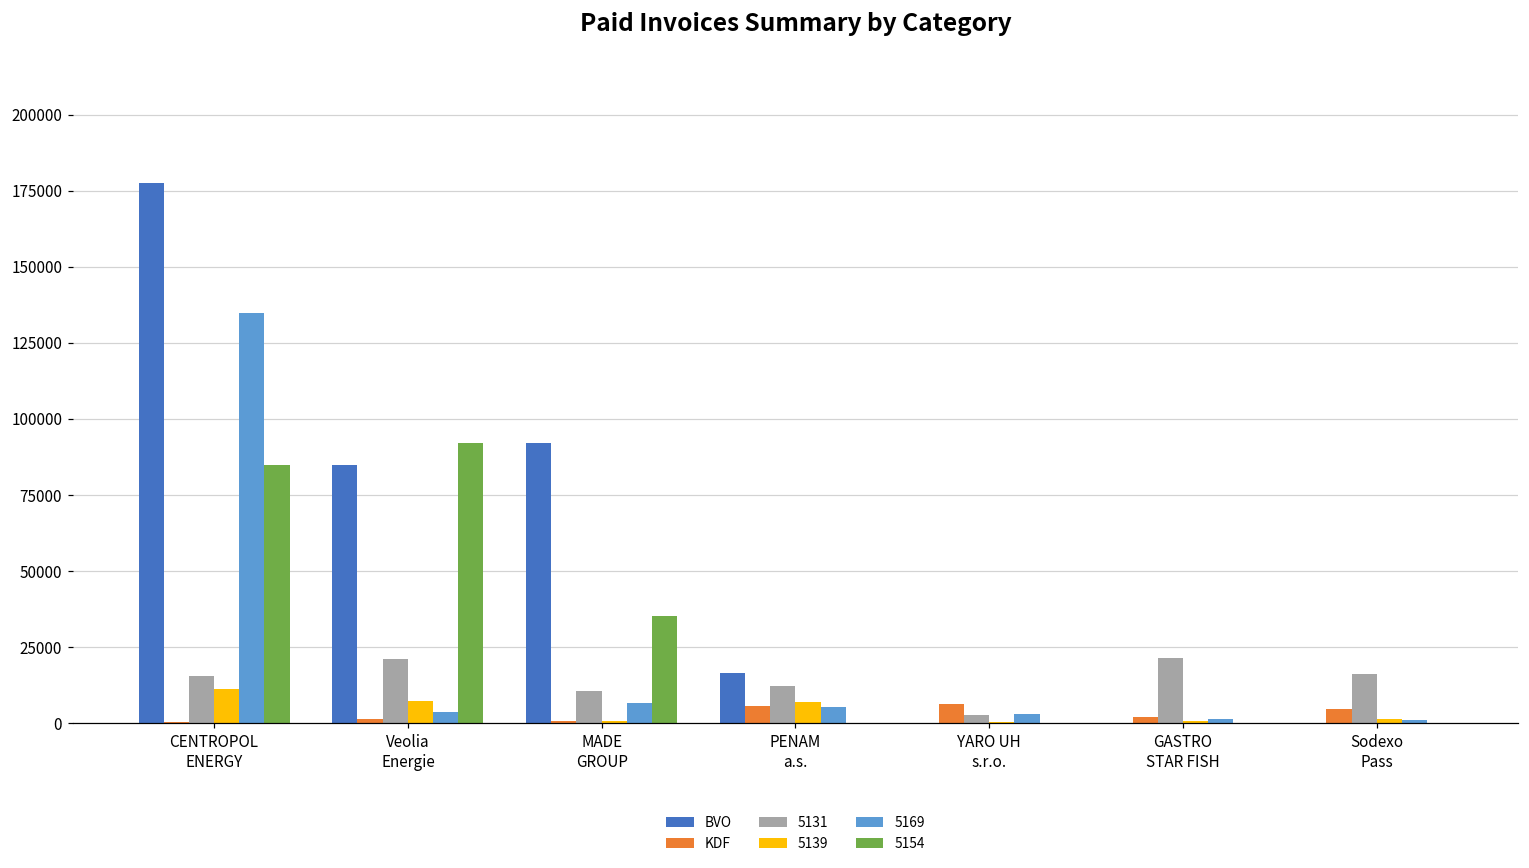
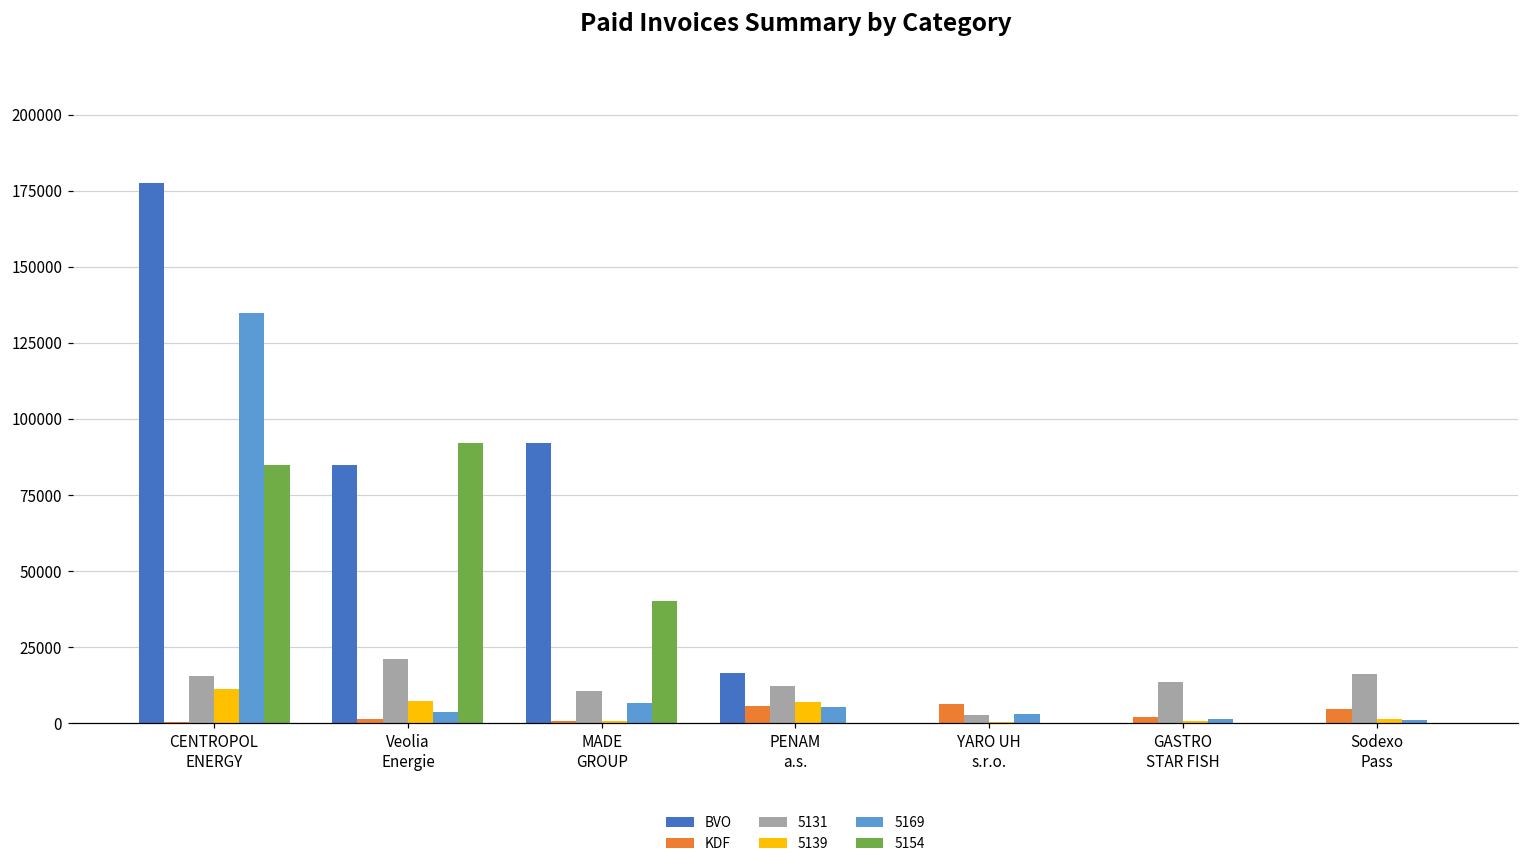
5154, MADE GROUP: 35000 -> 40000
5131, GASTRO STAR FISH: 21000 -> 14000
